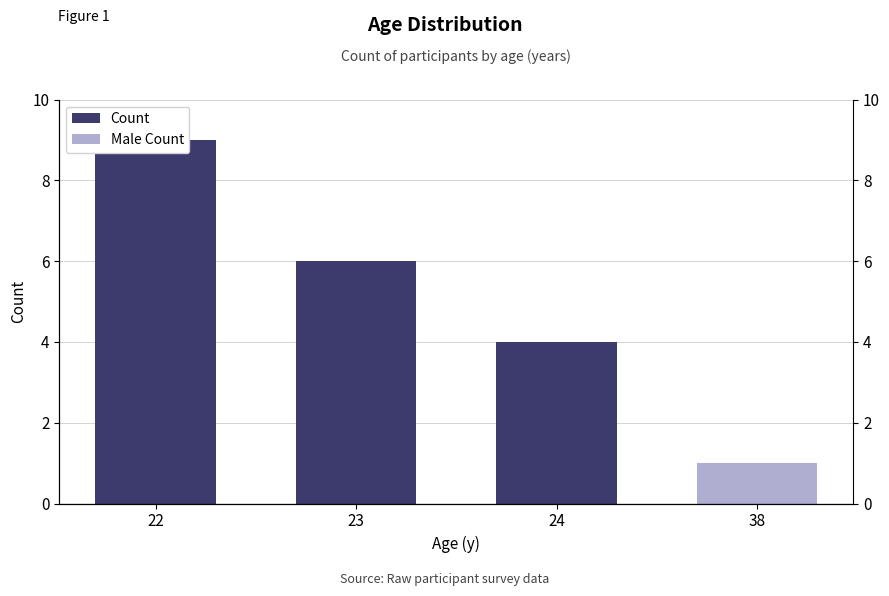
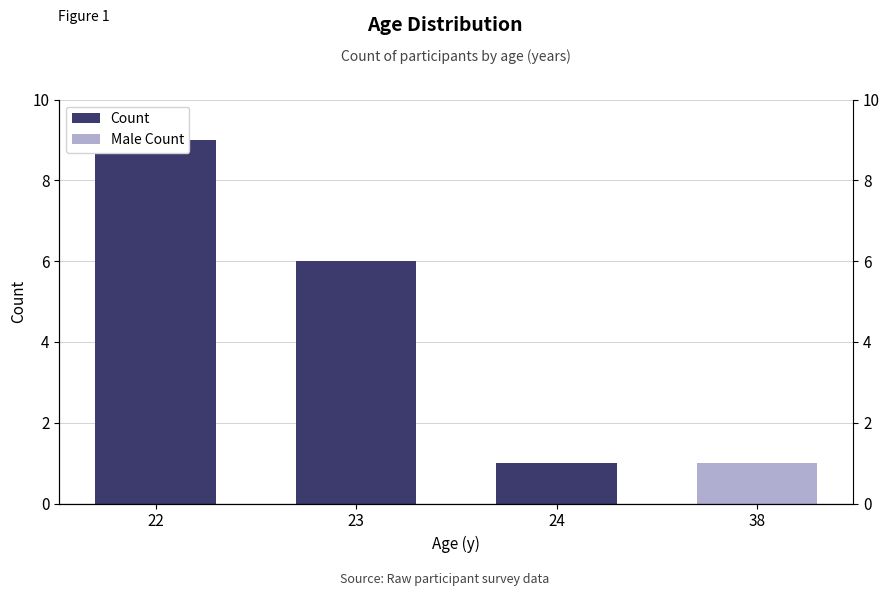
Count, 24: 4 -> 1
